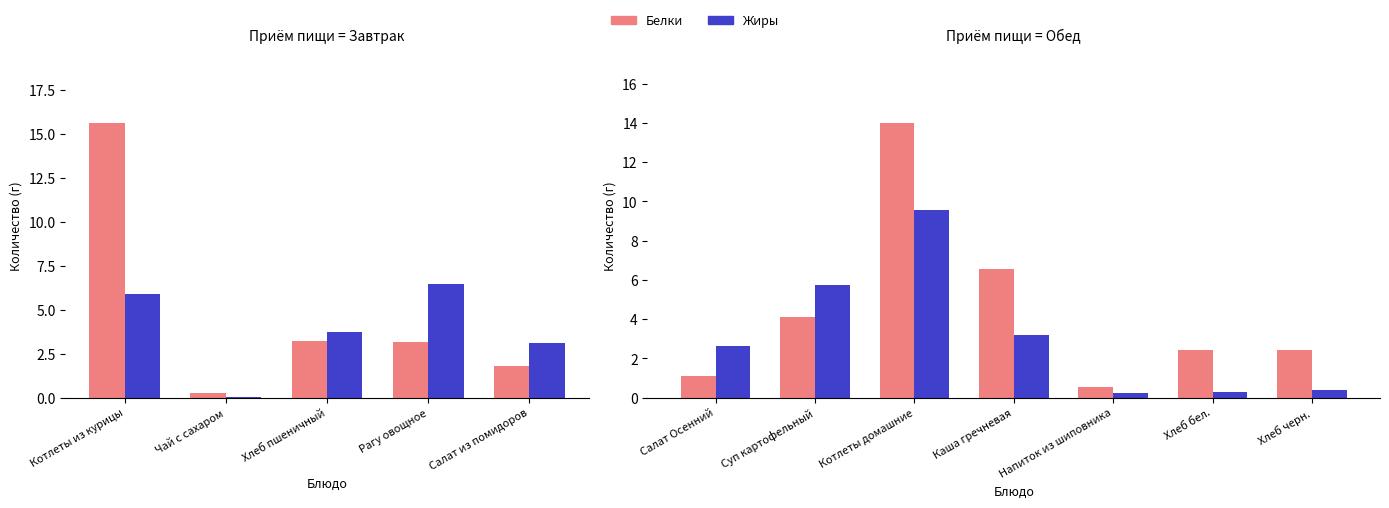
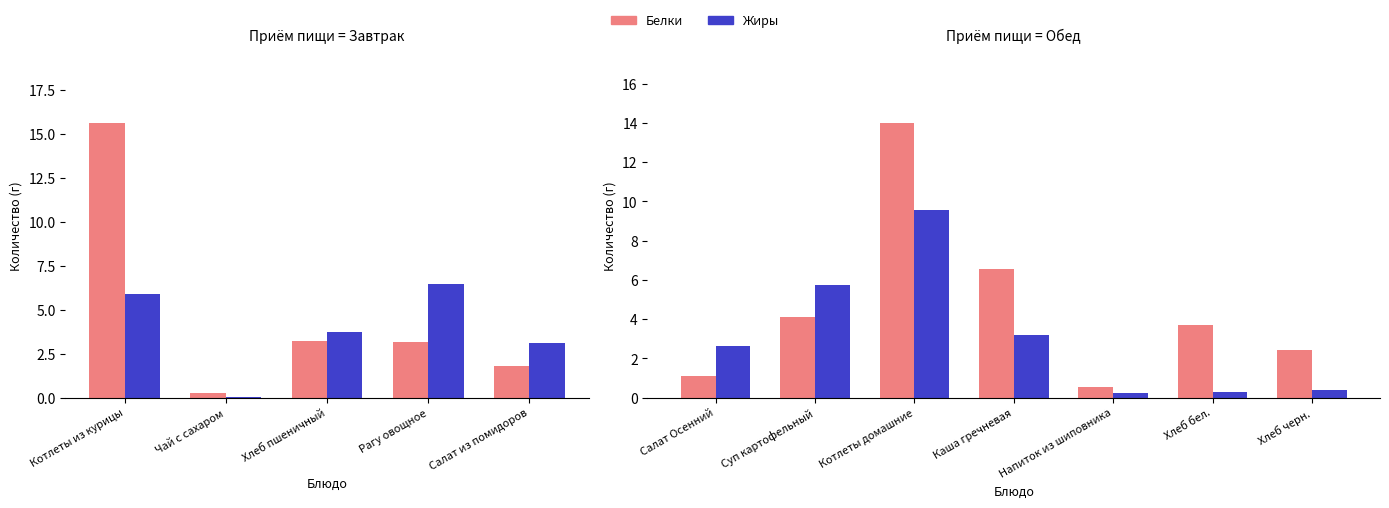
Приём пищи = Обед, Белки, Хлеб бел.: 2.4 -> 3.7
